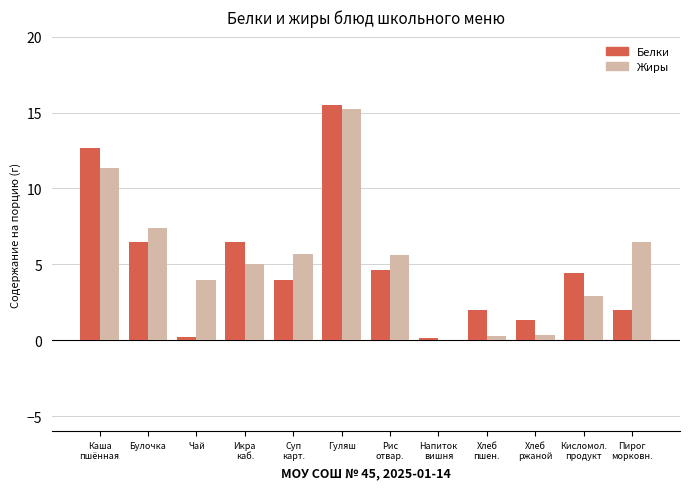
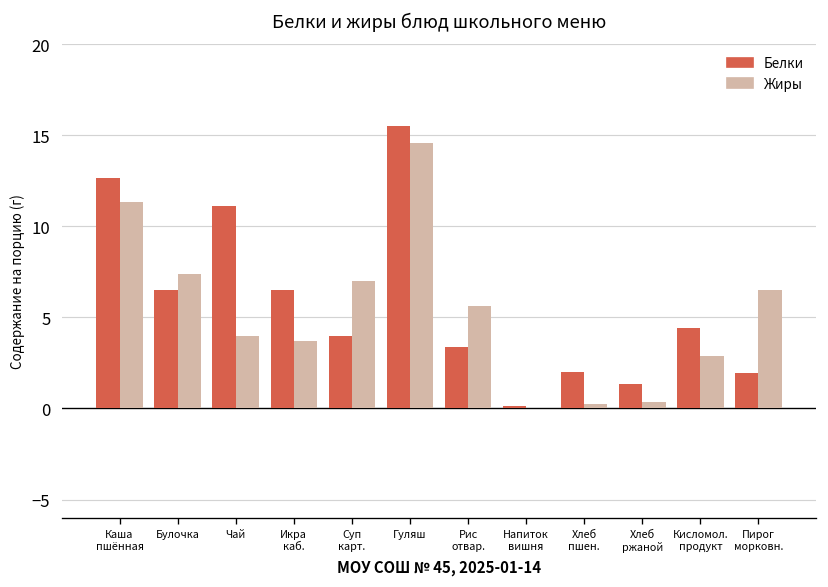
Белки, Чай: 0.2 -> 11.1
Жиры, Икра каб.: 5.0 -> 3.7
Жиры, Суп карт.: 5.7 -> 7.0
Жиры, Гуляш: 15.2 -> 14.6
Белки, Рис отвар.: 4.6 -> 3.4
